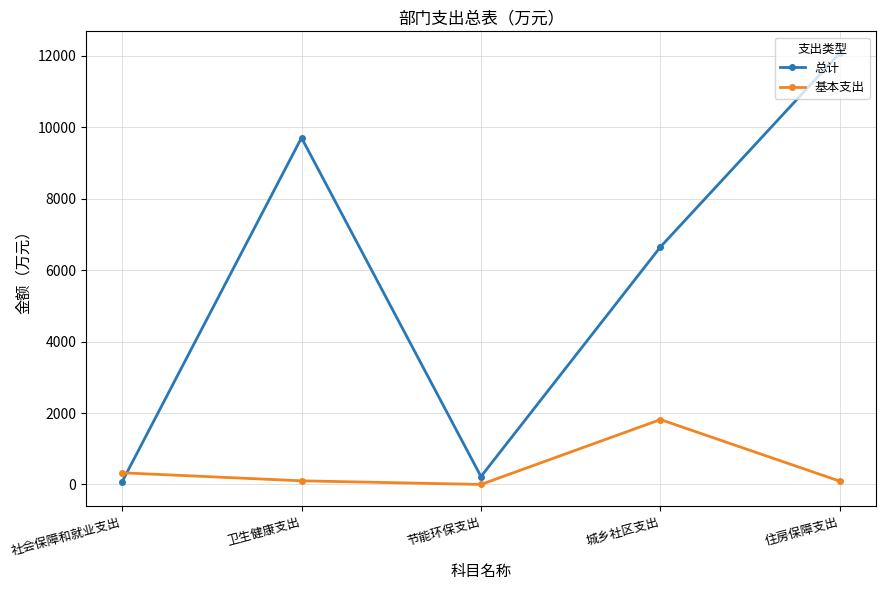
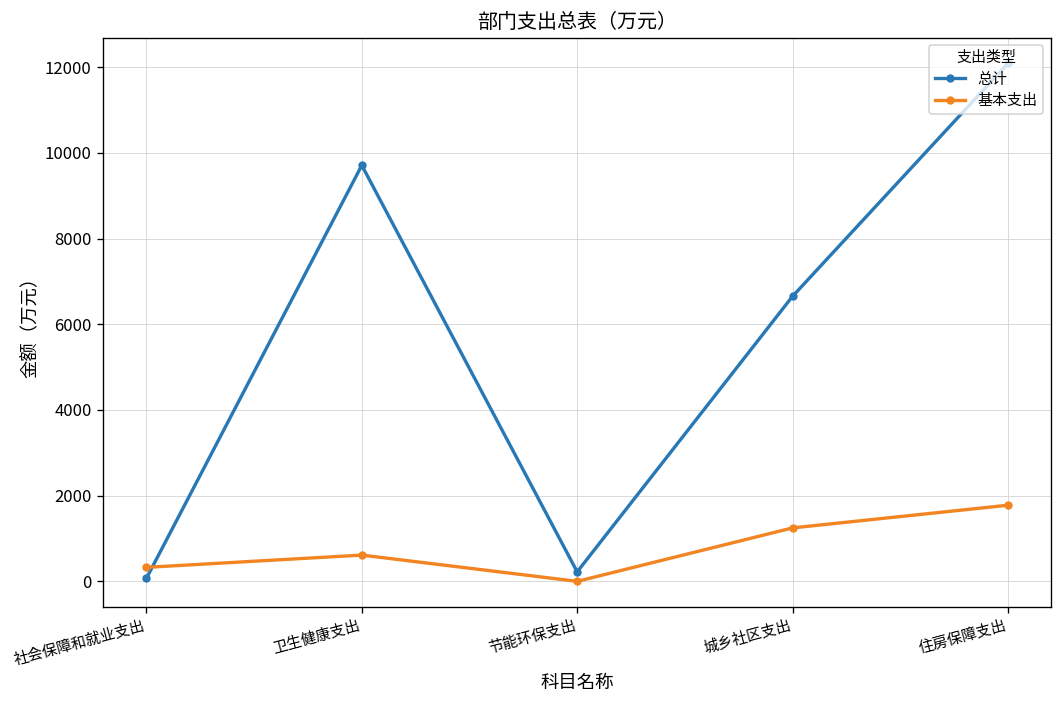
基本支出, 卫生健康支出: 100 -> 600
基本支出, 城乡社区支出: 1800 -> 1200
基本支出, 住房保障支出: 100 -> 1800
